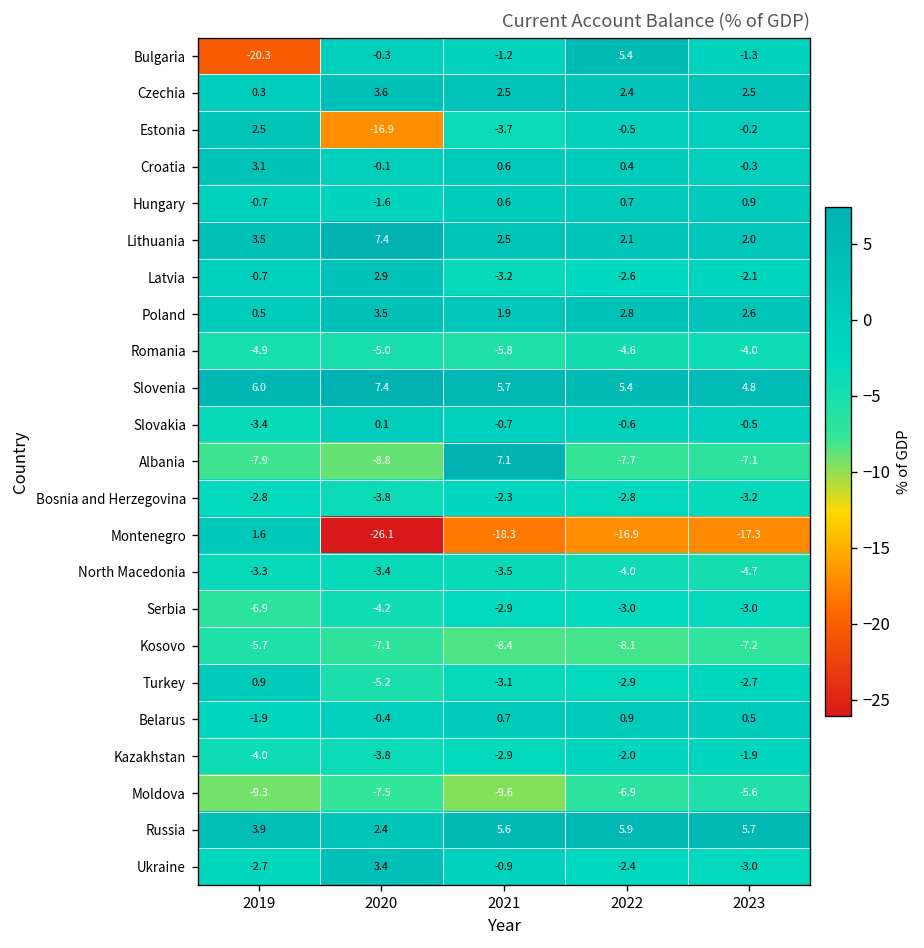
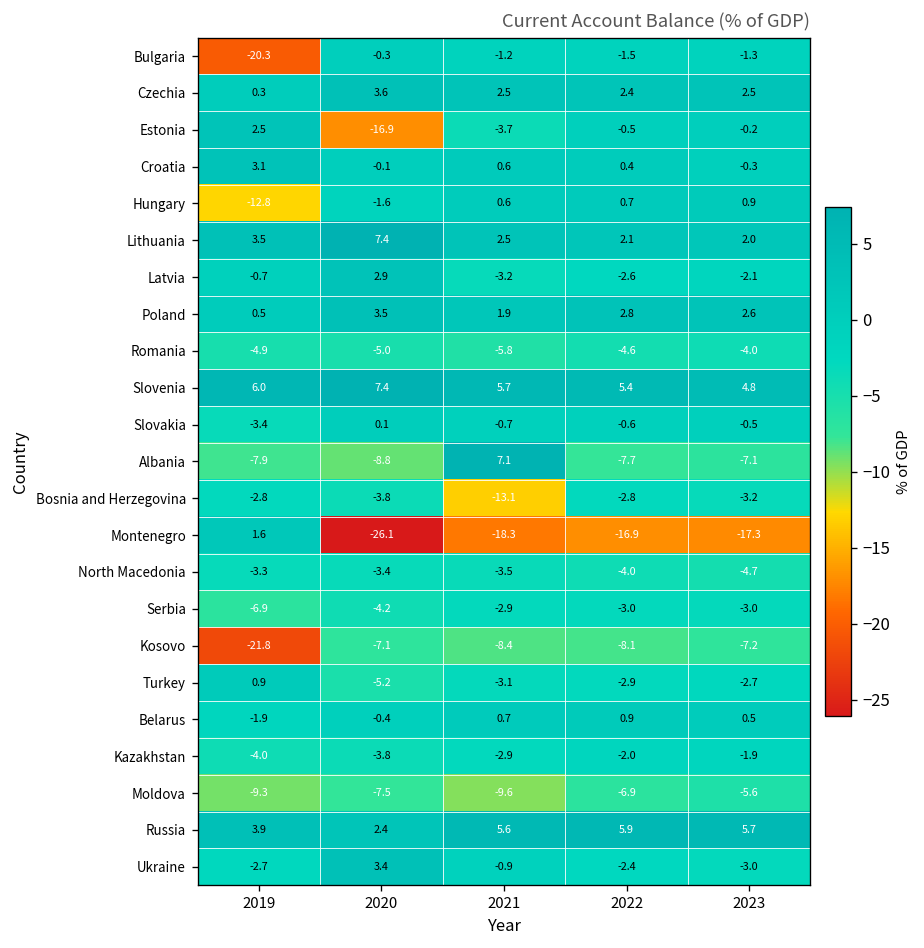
Bulgaria, 2022: 5.4 -> -1.5
Hungary, 2019: -0.7 -> -12.8
Bosnia and Herzegovina, 2021: -2.3 -> -13.1
Kosovo, 2019: -5.7 -> -21.8
